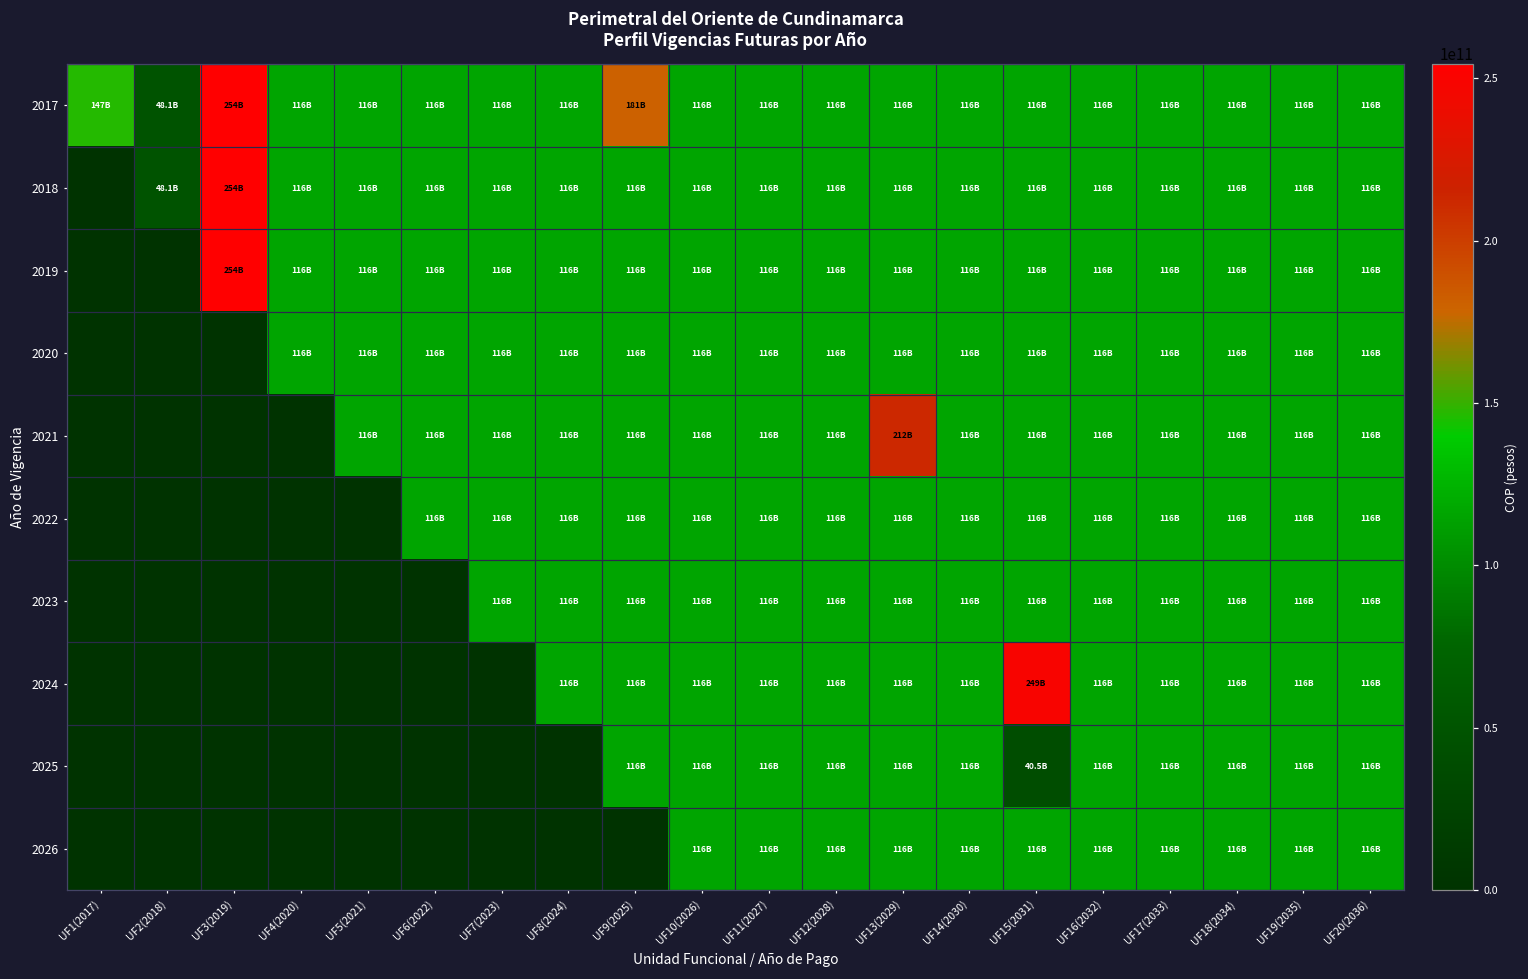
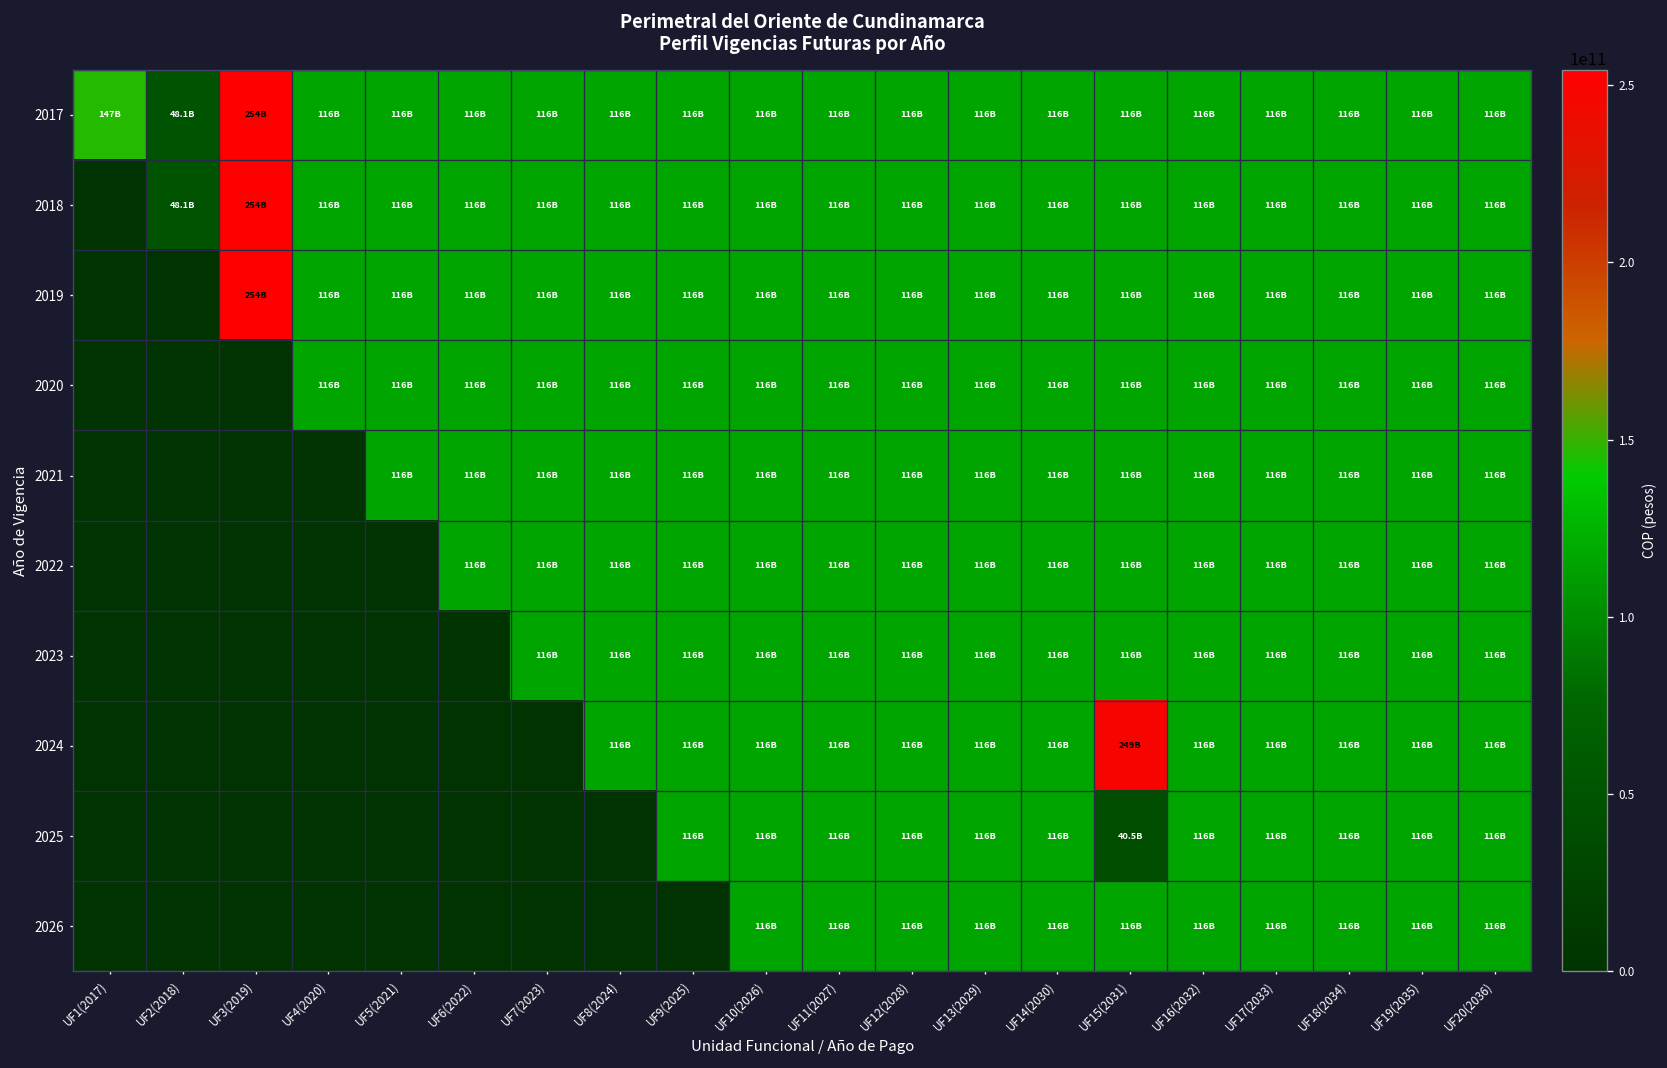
2017, UF9(2025): 181B -> 116B
2021, UF13(2029): 212B -> 116B
